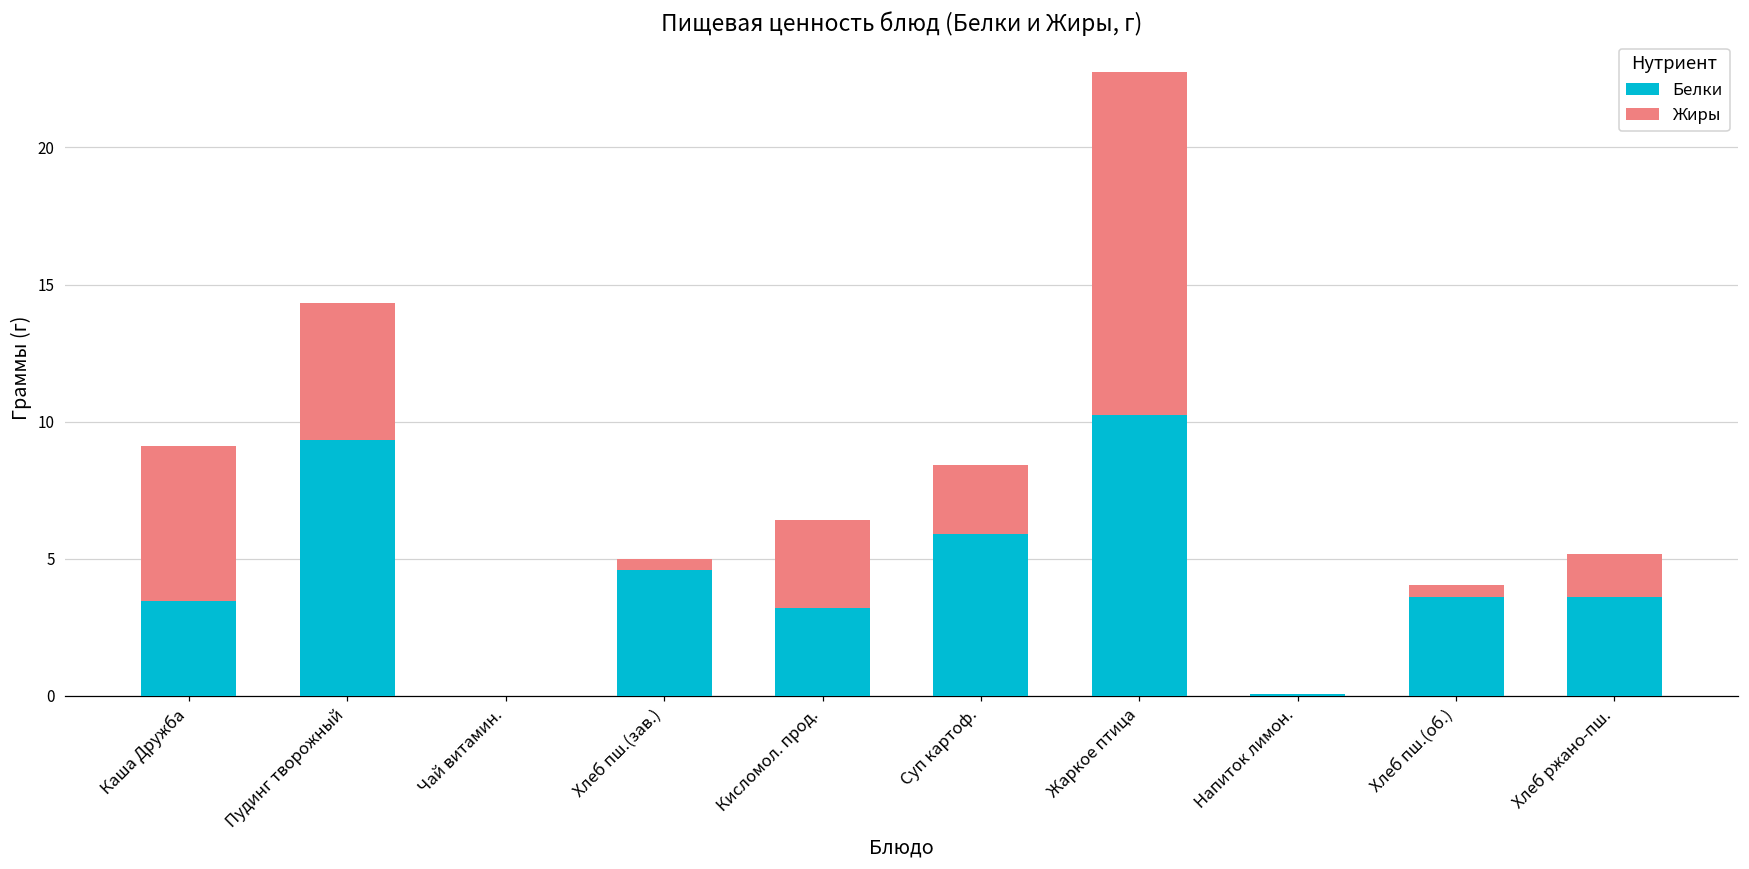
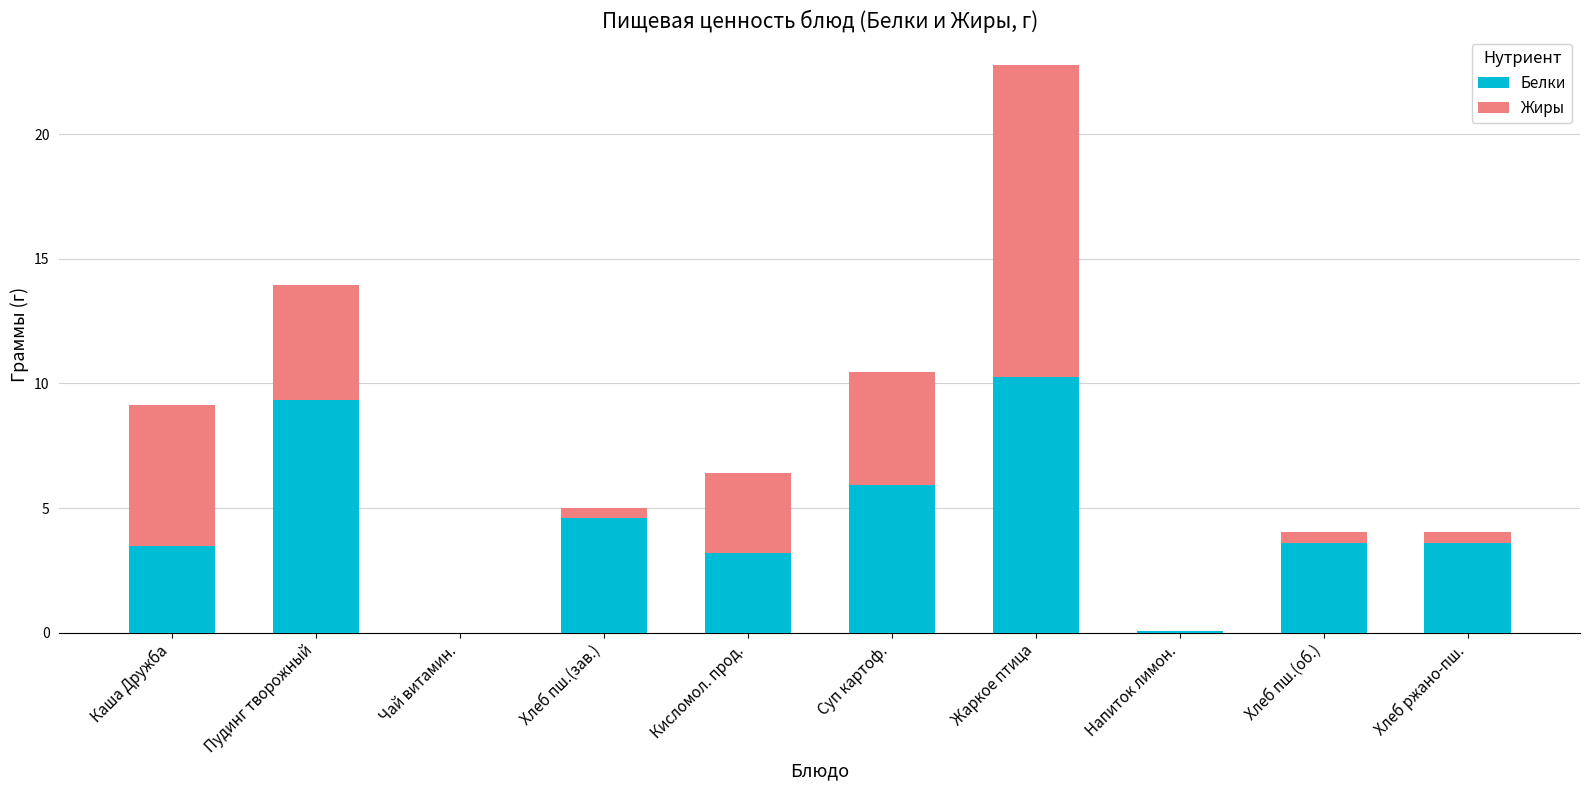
Жиры, Пудинг творожный: 5.0 -> 4.6
Жиры, Суп картоф.: 2.5 -> 4.5
Жиры, Хлеб ржано-пш.: 1.6 -> 0.5
